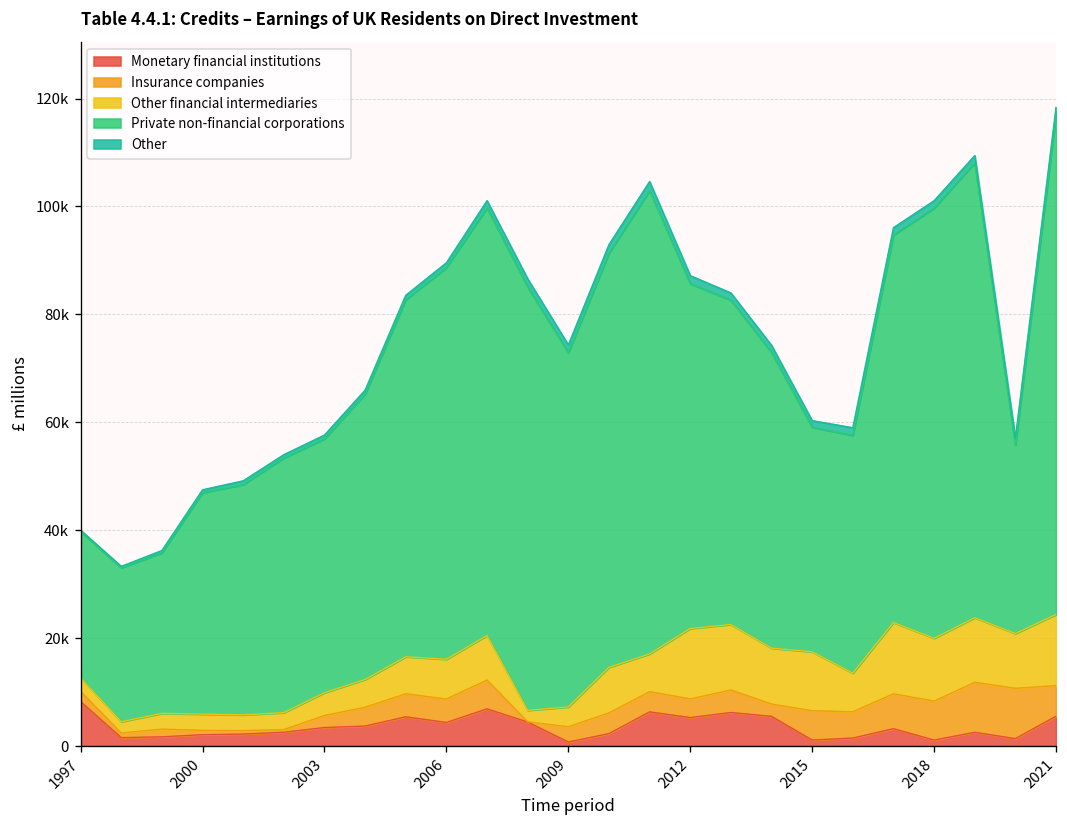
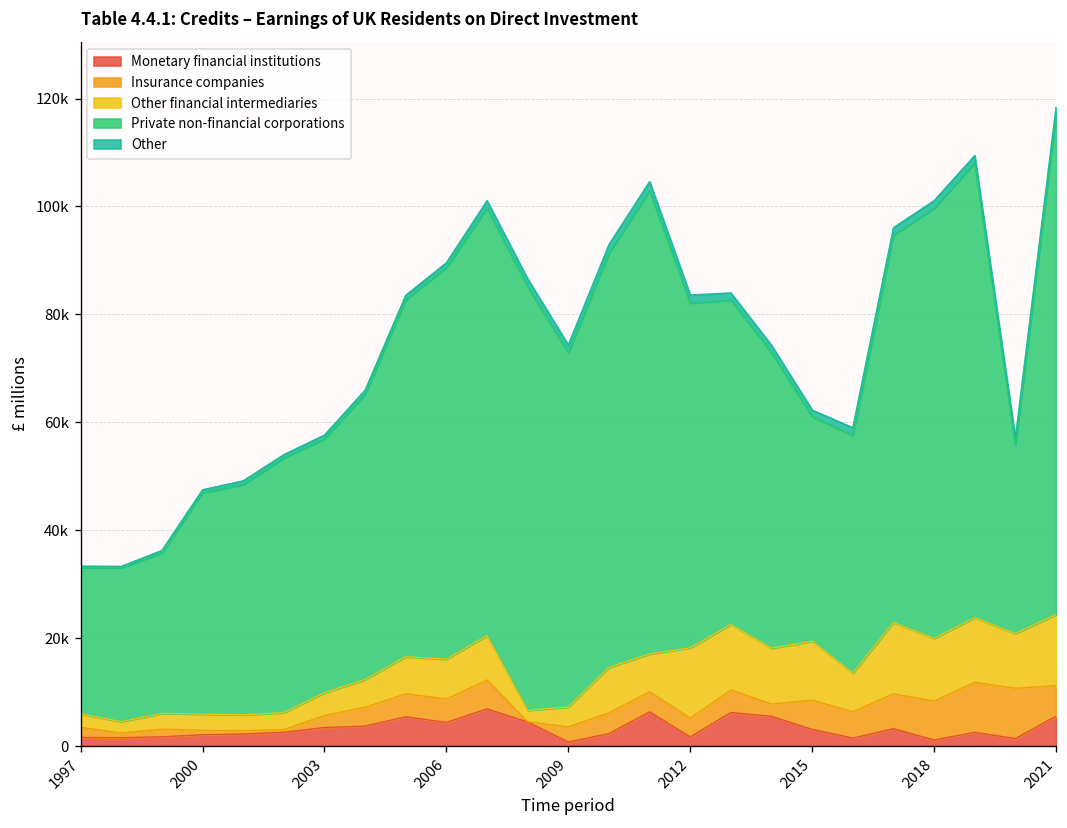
Monetary financial institutions, 1997: 8000 -> 2000
Monetary financial institutions, 2012: 5000 -> 2000
Monetary financial institutions, 2015: 1000 -> 3000
